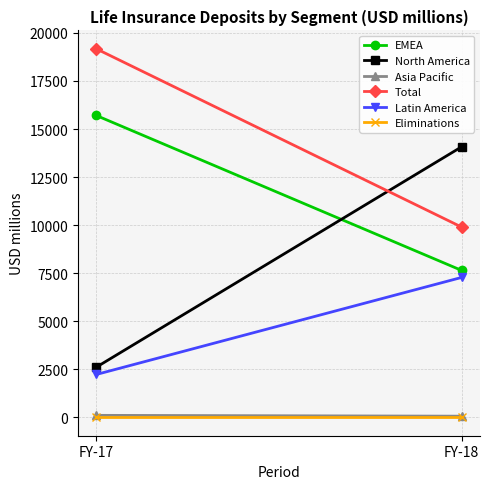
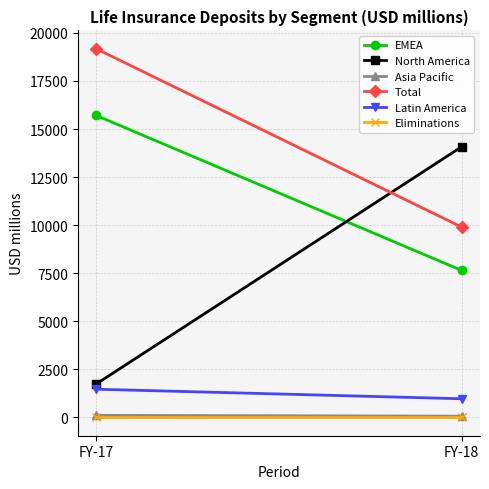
North America, FY-17: 2600 -> 1700
Latin America, FY-17: 2200 -> 1500
Latin America, FY-18: 7300 -> 1000
